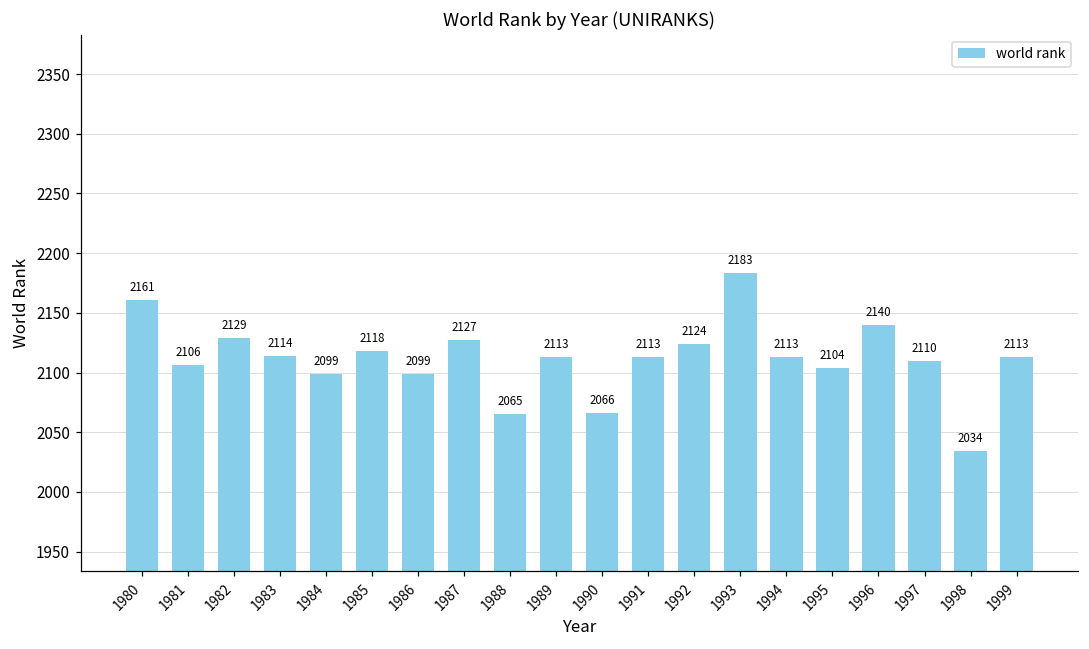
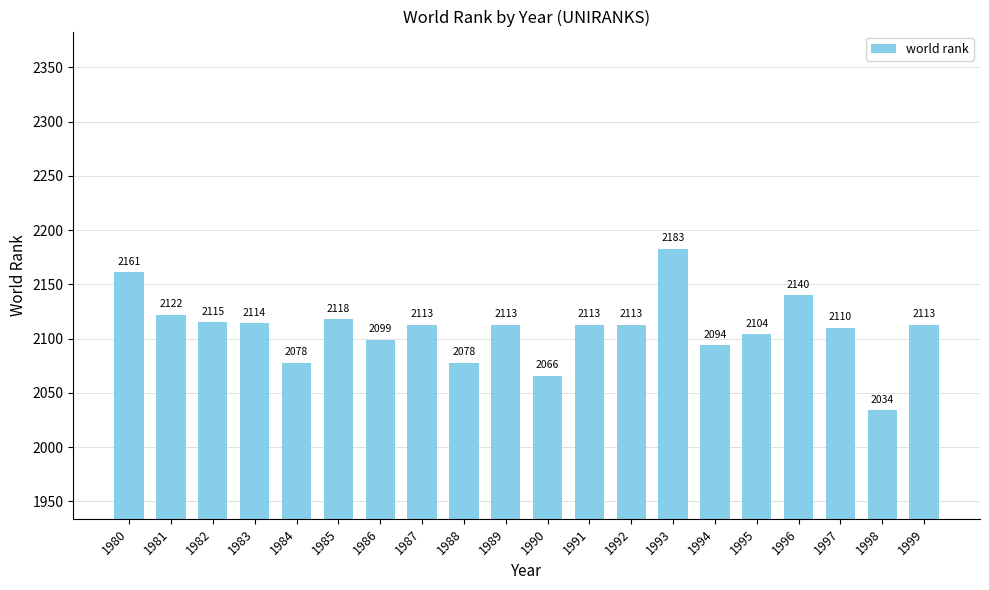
1981: 2106 -> 2122
1982: 2129 -> 2115
1984: 2099 -> 2078
1987: 2127 -> 2113
1988: 2065 -> 2078
1992: 2124 -> 2113
1994: 2113 -> 2094
